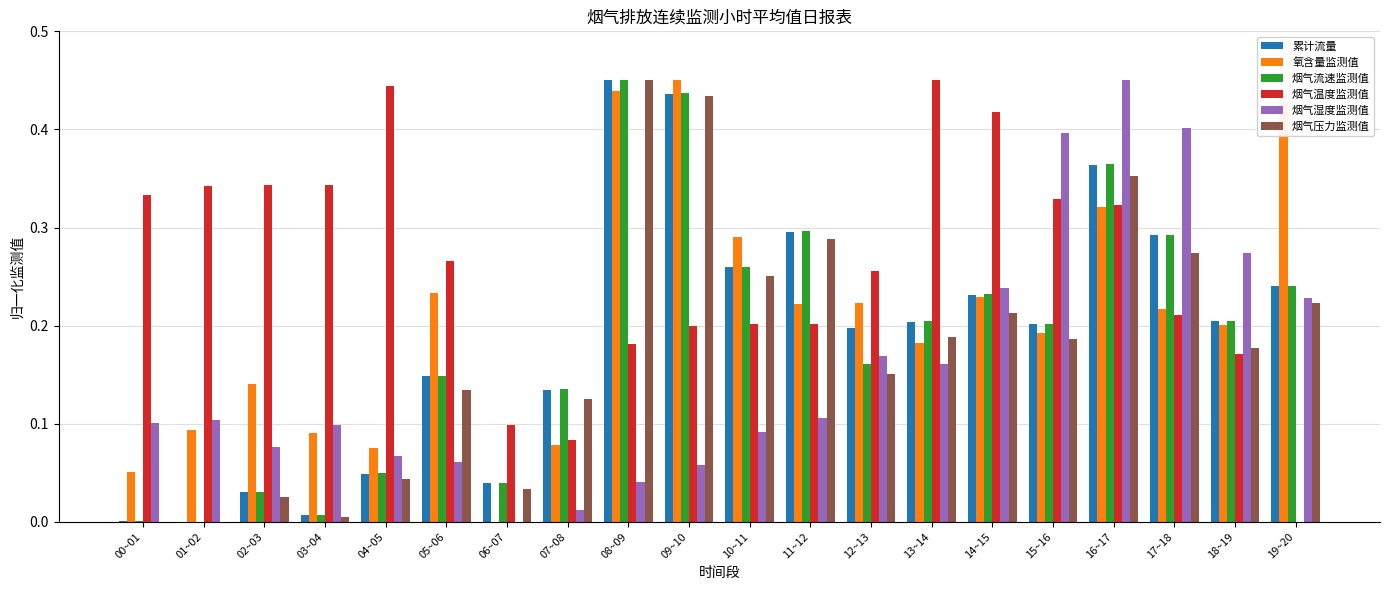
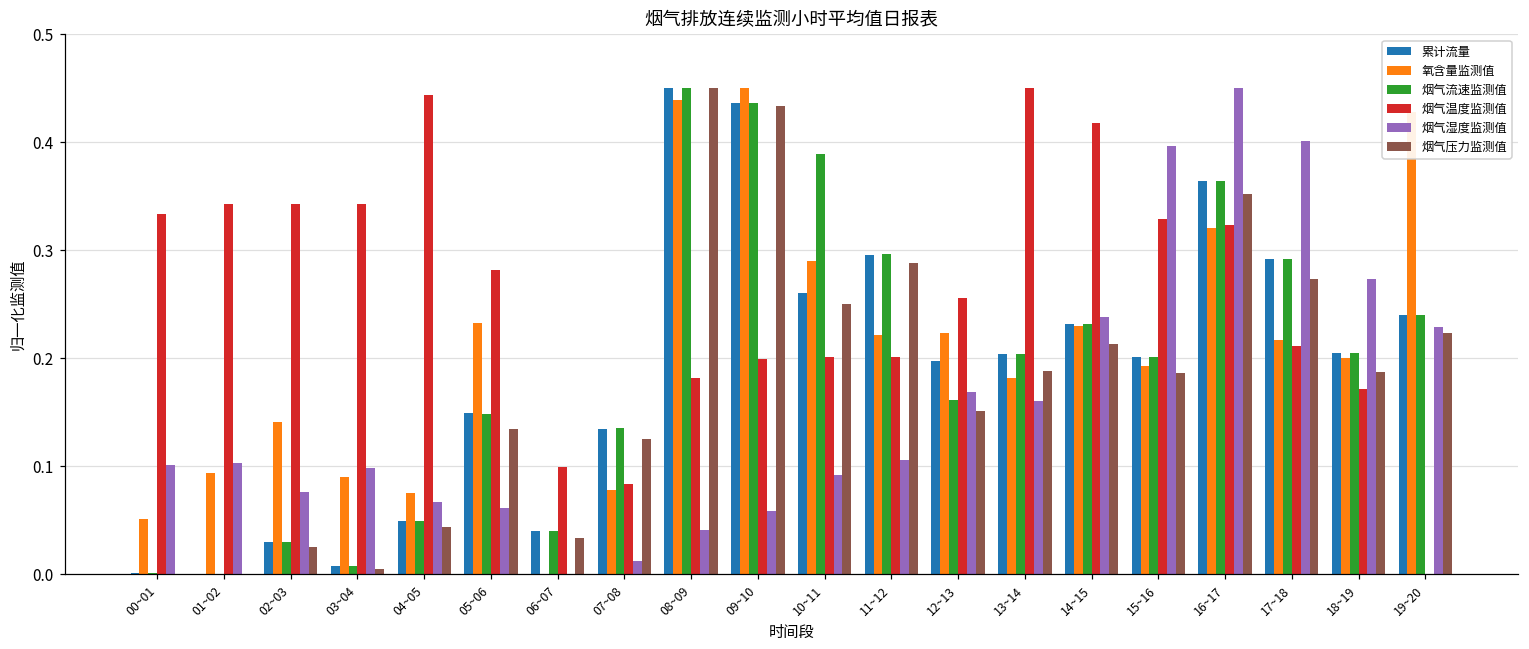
烟气温度监测值, 05~06: 0.27 -> 0.28
烟气流速监测值, 10~11: 0.26 -> 0.39
烟气压力监测值, 18~19: 0.18 -> 0.19
